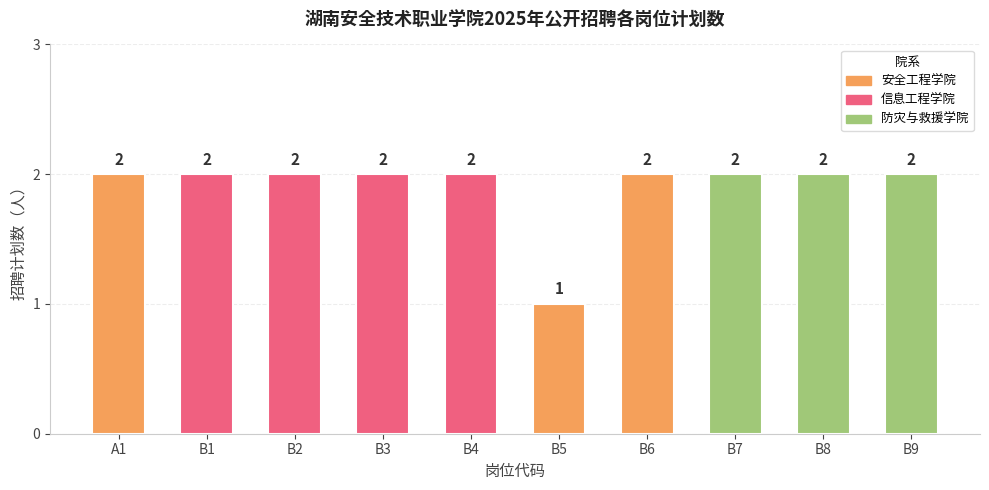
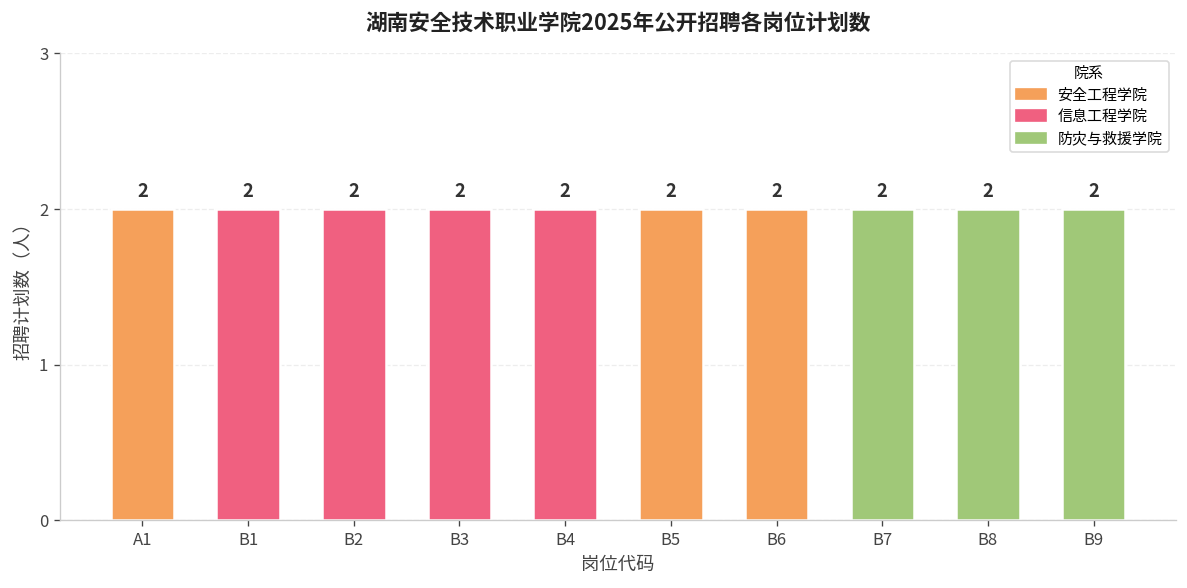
B5: 1 -> 2
